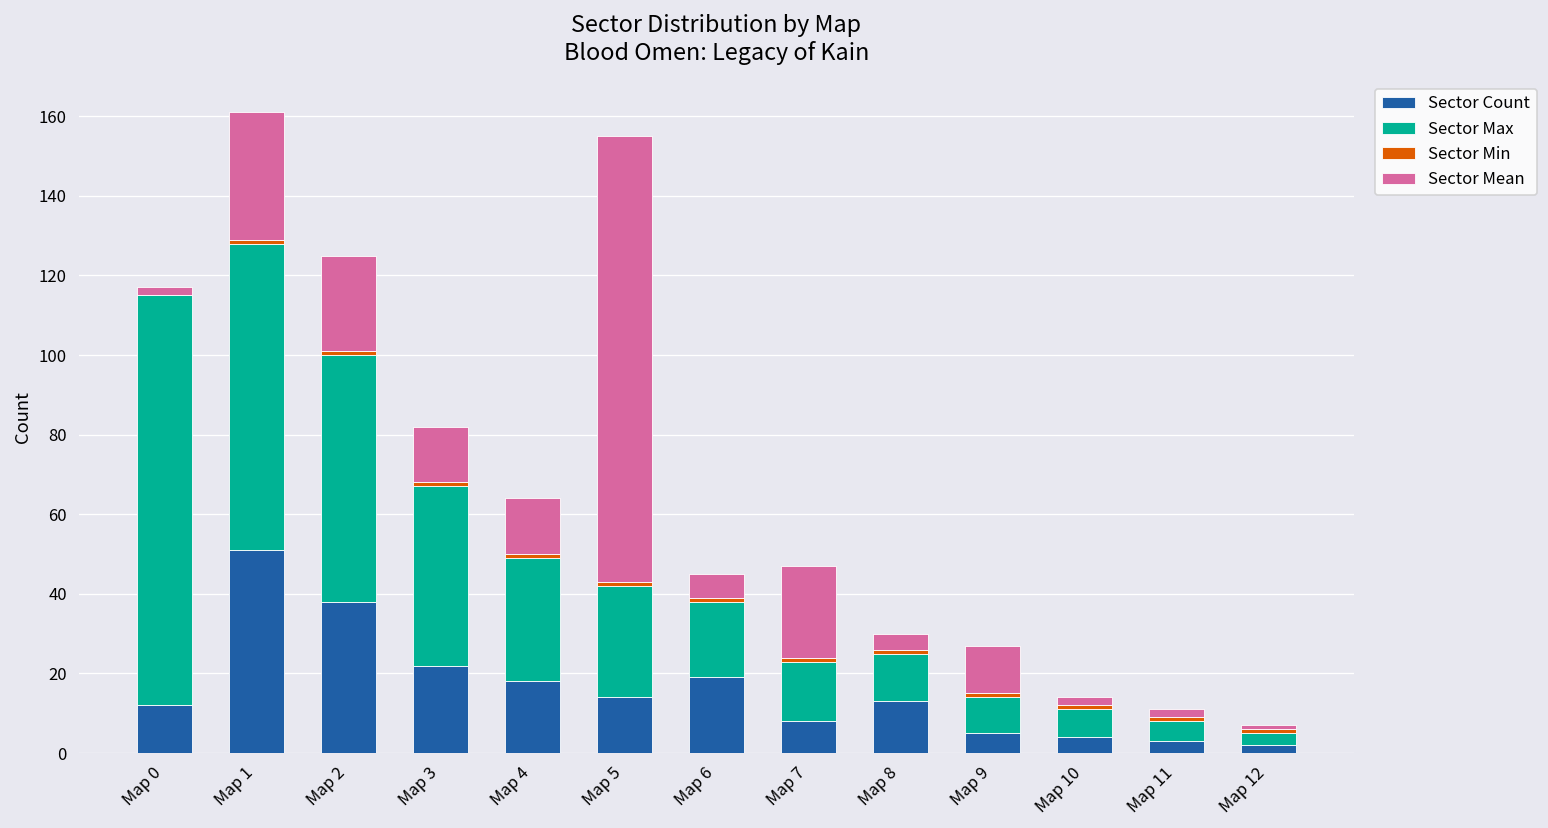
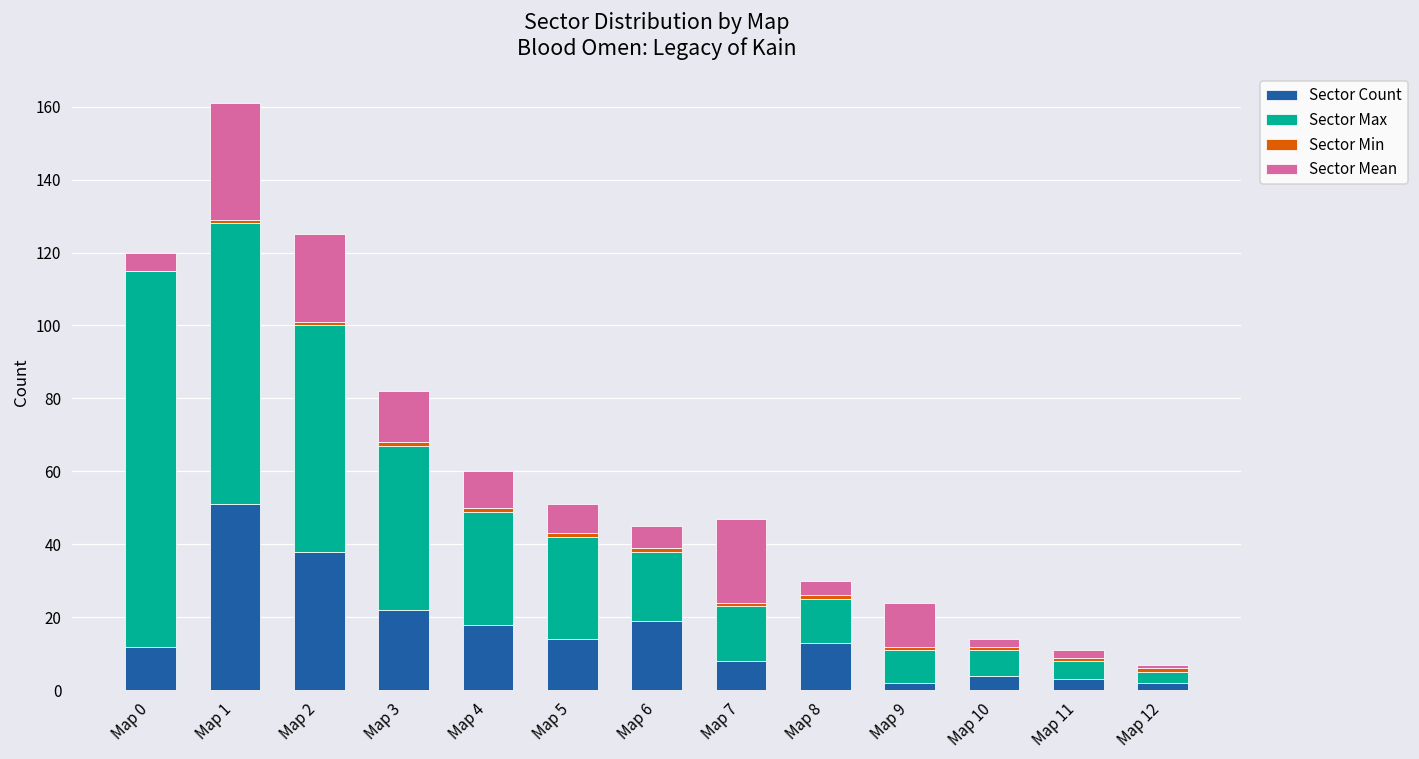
Sector Mean, Map 0: 2 -> 5
Sector Mean, Map 4: 14 -> 10
Sector Mean, Map 5: 112 -> 8
Sector Count, Map 9: 5 -> 2
